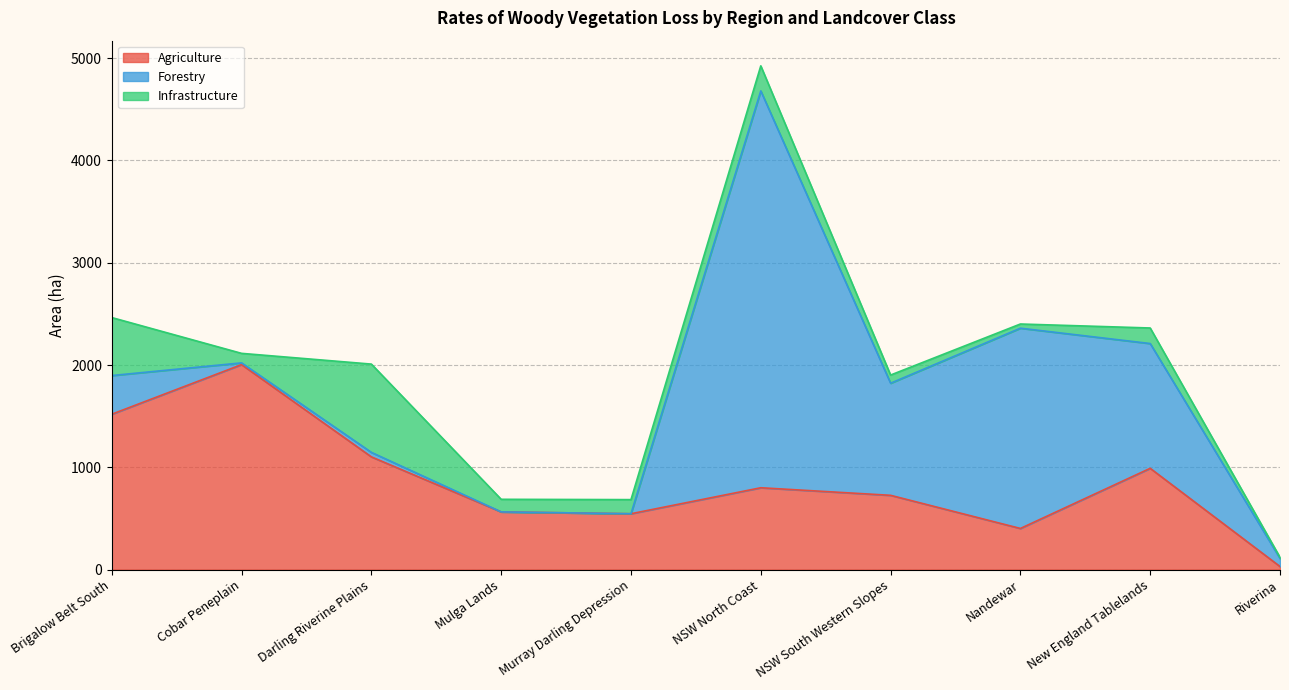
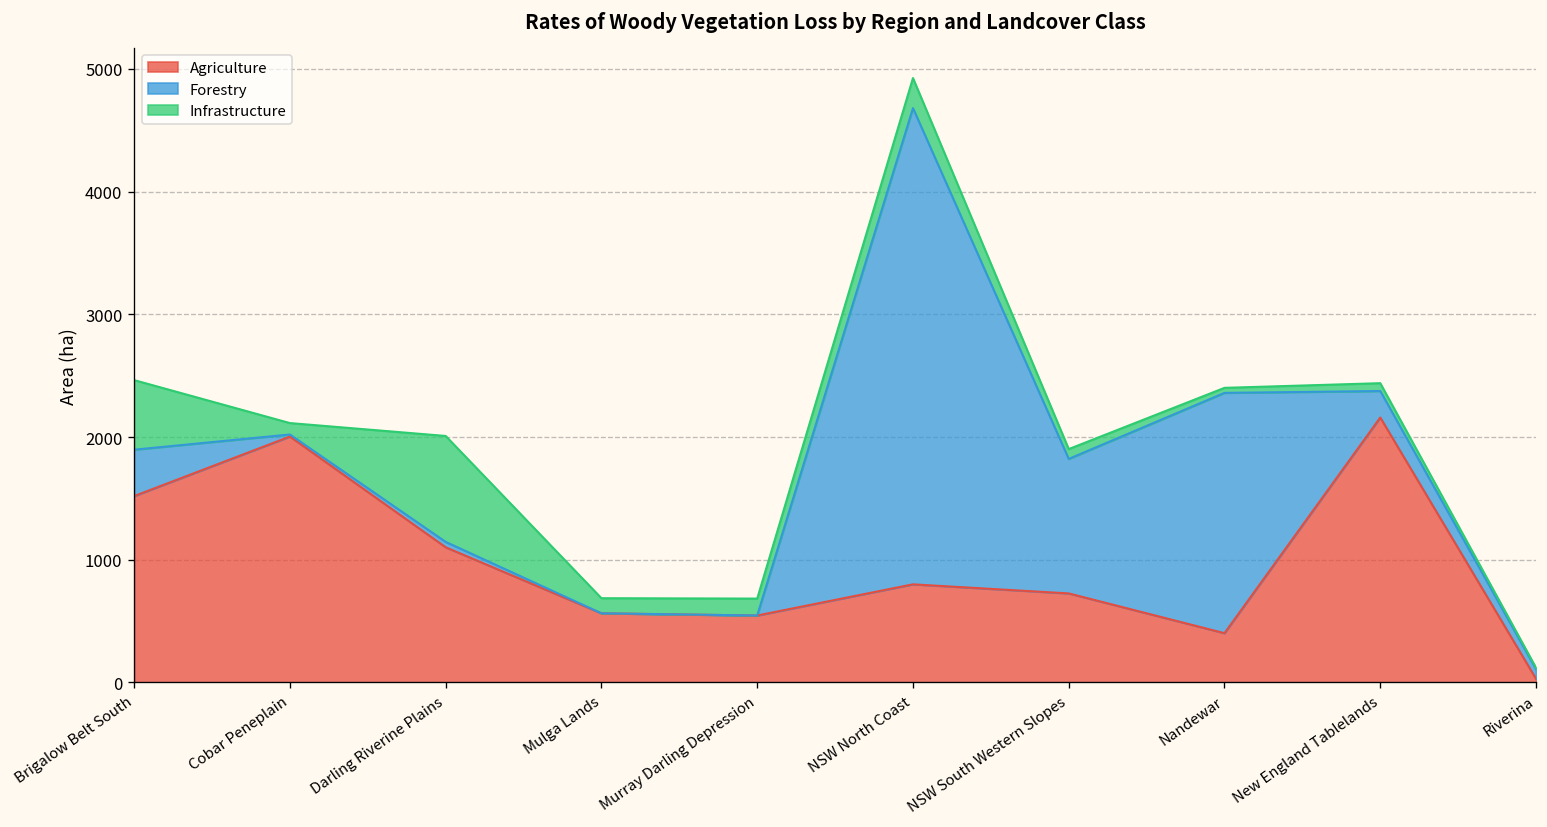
Agriculture, New England Tablelands: 990 -> 2160
Forestry, New England Tablelands: 1220 -> 220
Infrastructure, New England Tablelands: 150 -> 60
